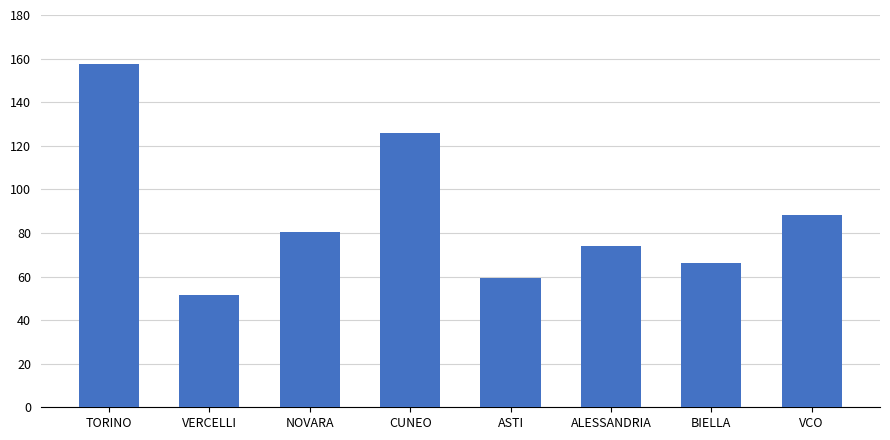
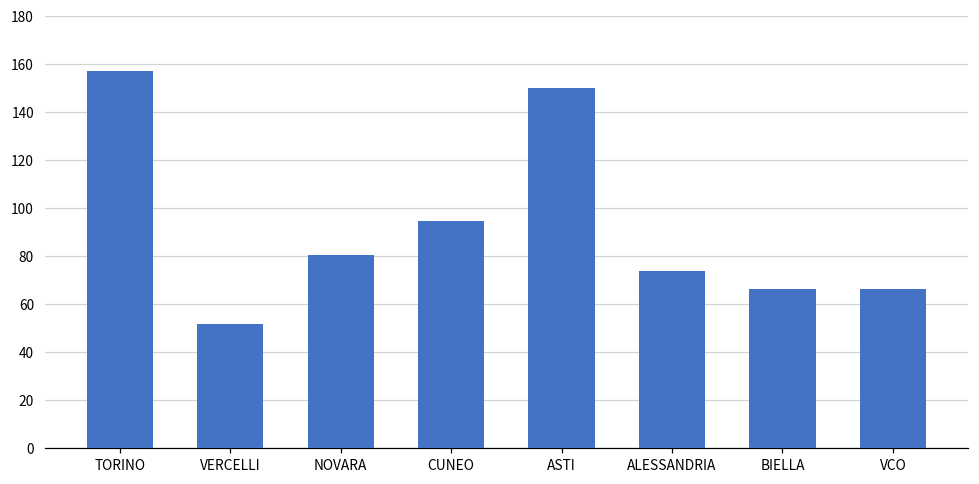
CUNEO: 126 -> 95
ASTI: 59 -> 150
VCO: 88 -> 66
